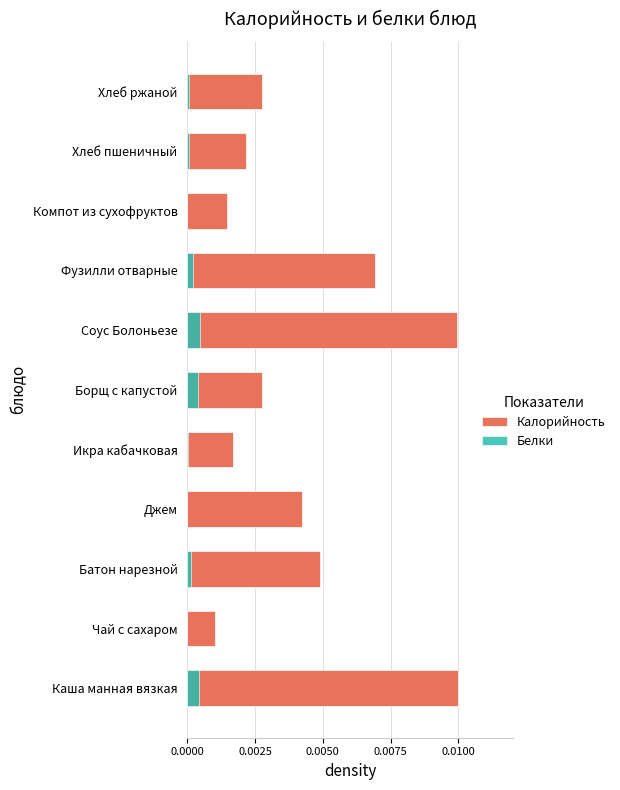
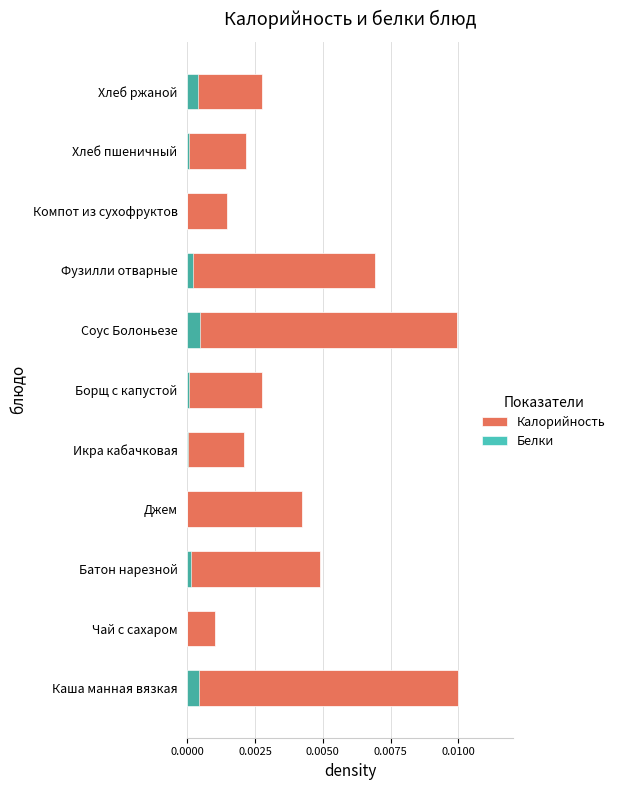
Белки, Хлеб ржаной: 0.0001 -> 0.0004
Белки, Борщ с капустой: 0.0004 -> 0.0001
Калорийность, Икра кабачковая: 0.0017 -> 0.0021
